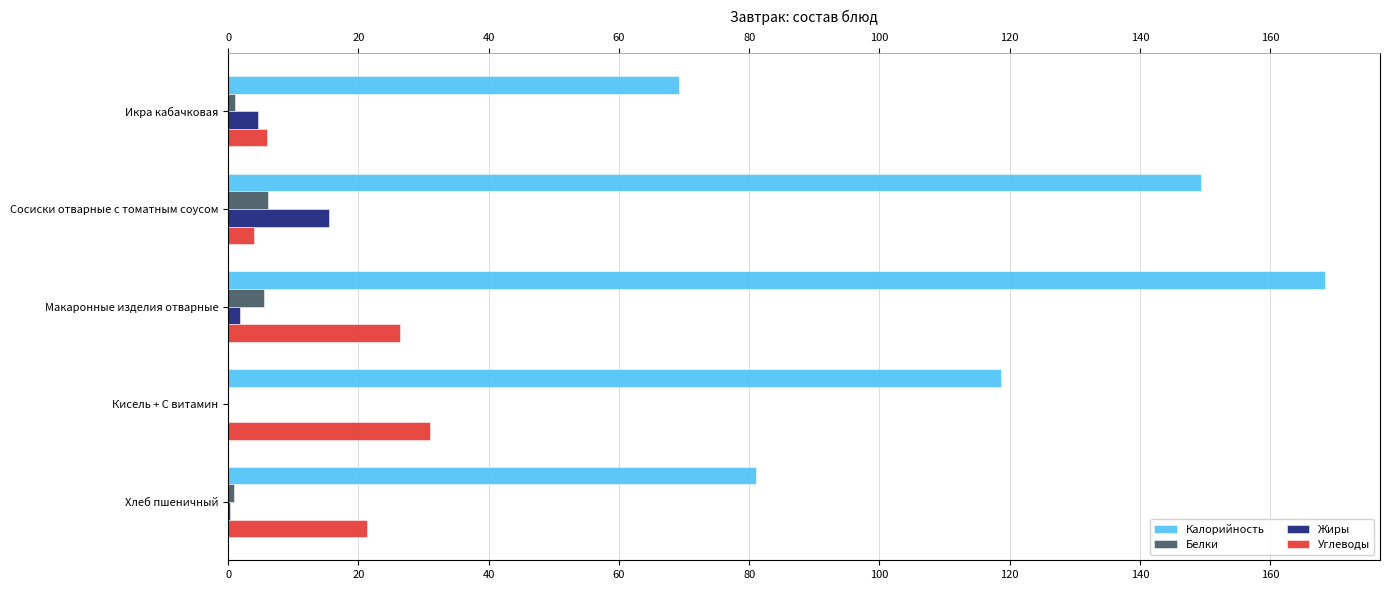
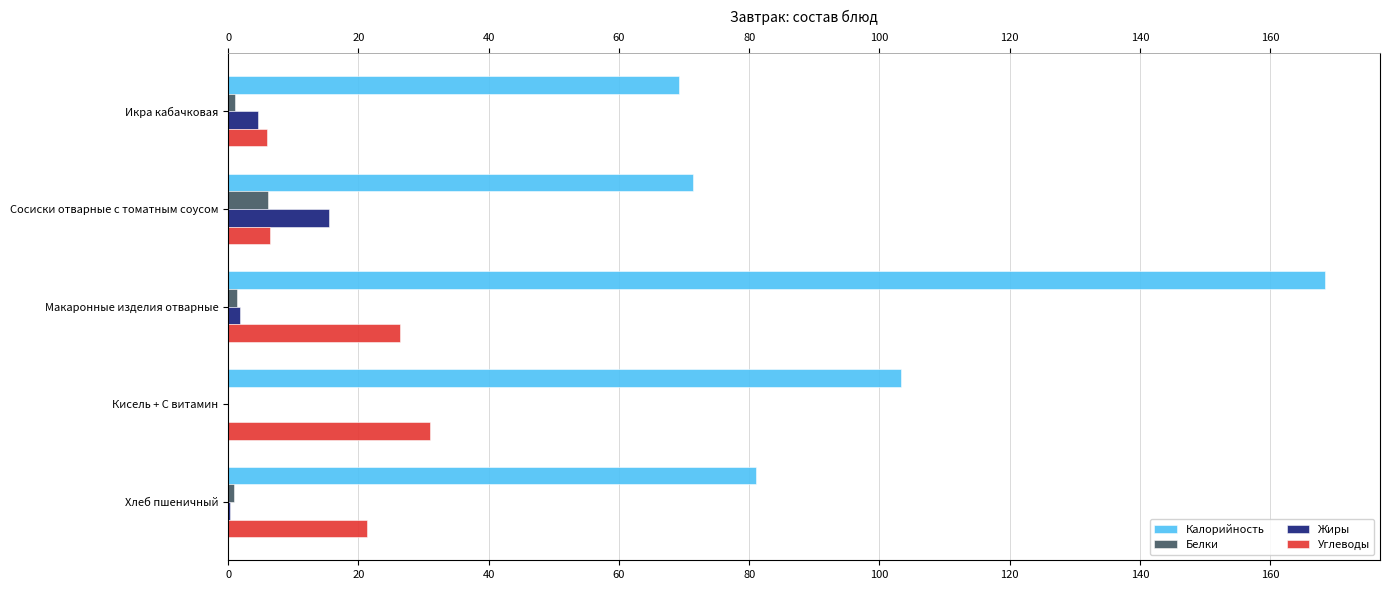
Калорийность, Сосиски отварные с томатным соусом: 149 -> 71
Углеводы, Сосиски отварные с томатным соусом: 4 -> 6
Белки, Макаронные изделия отварные: 6 -> 1
Калорийность, Кисель + С витамин: 119 -> 103
